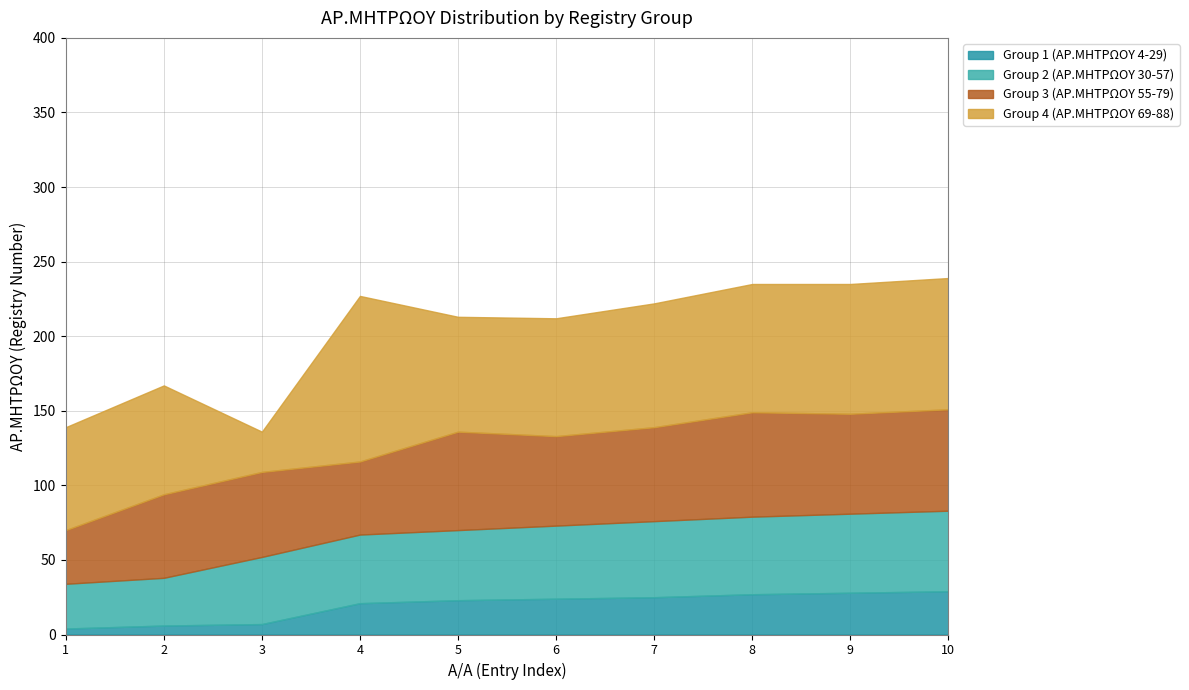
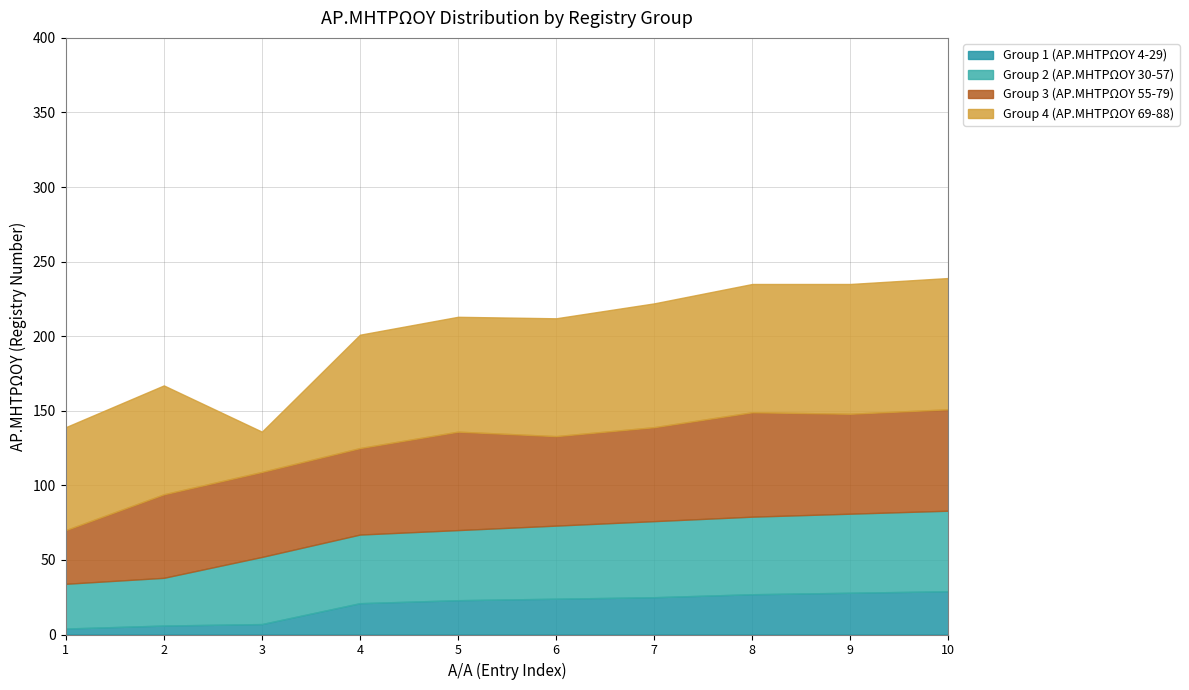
Group 3 (ΑΡ.ΜΗΤΡΩΟΥ 55-79), 4: 49 -> 58
Group 4 (ΑΡ.ΜΗΤΡΩΟΥ 69-88), 4: 111 -> 76
